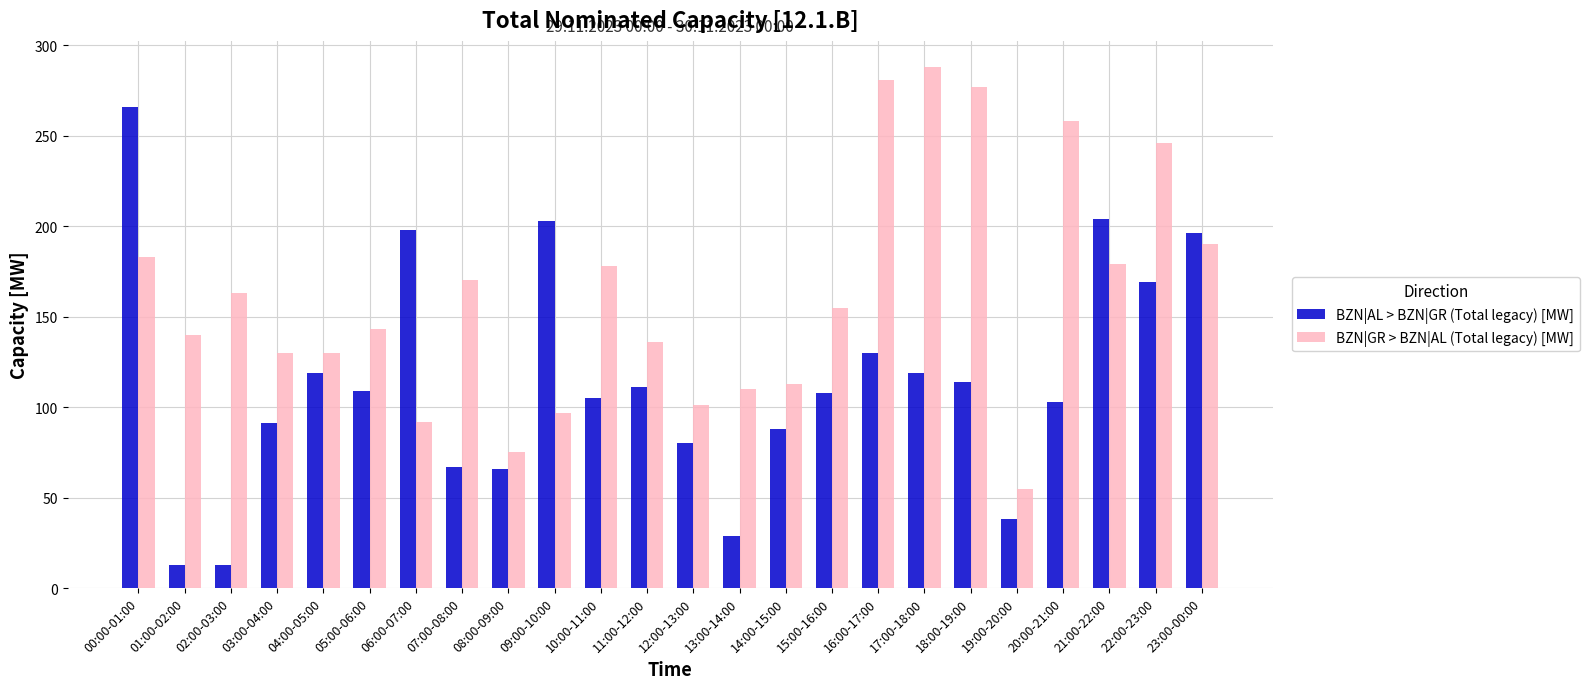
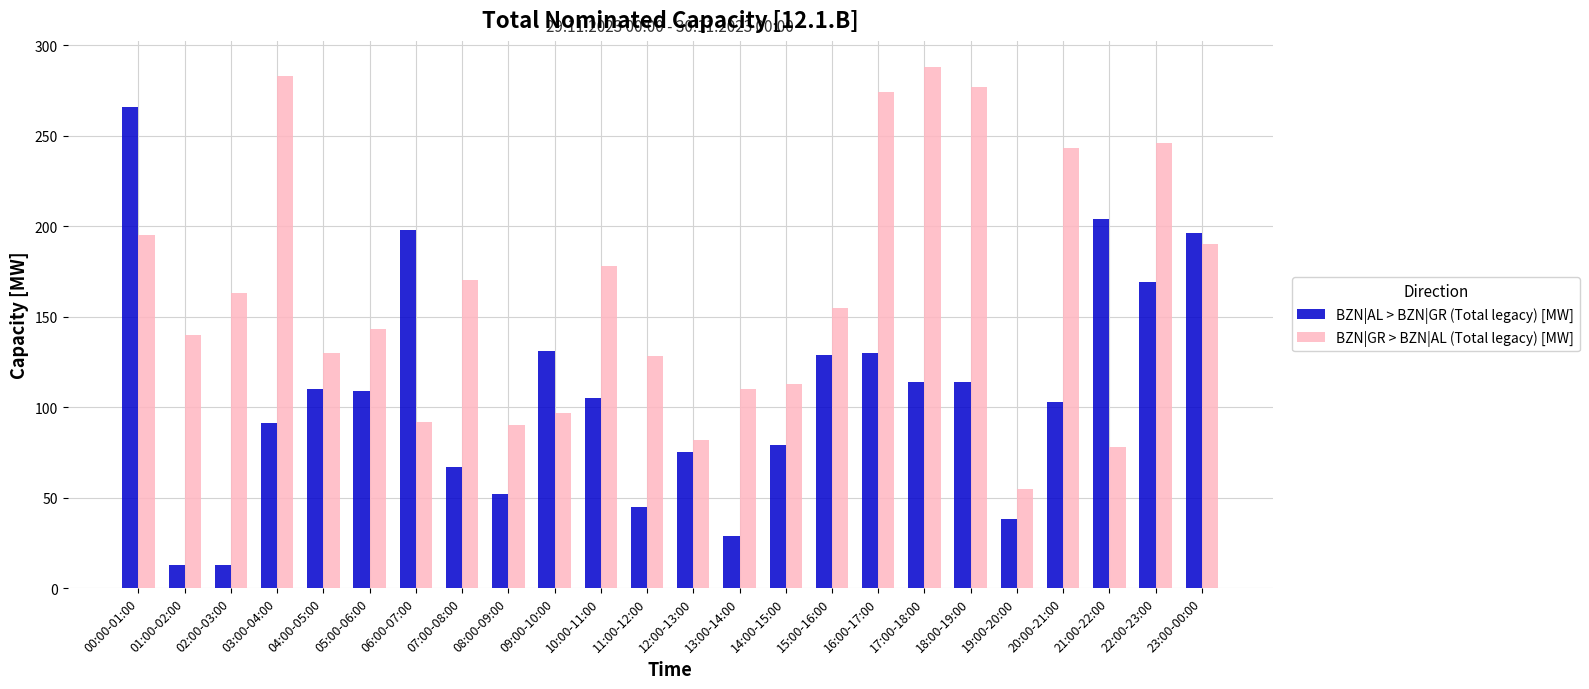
BZN|GR > BZN|AL (Total legacy) [MW], 00:00-01:00: 183 -> 195
BZN|GR > BZN|AL (Total legacy) [MW], 03:00-04:00: 130 -> 283
BZN|AL > BZN|GR (Total legacy) [MW], 04:00-05:00: 119 -> 110
BZN|AL > BZN|GR (Total legacy) [MW], 08:00-09:00: 66 -> 52
BZN|GR > BZN|AL (Total legacy) [MW], 08:00-09:00: 75 -> 90
BZN|AL > BZN|GR (Total legacy) [MW], 09:00-10:00: 203 -> 131
BZN|AL > BZN|GR (Total legacy) [MW], 11:00-12:00: 111 -> 45
BZN|GR > BZN|AL (Total legacy) [MW], 11:00-12:00: 136 -> 128
BZN|AL > BZN|GR (Total legacy) [MW], 12:00-13:00: 80 -> 75
BZN|GR > BZN|AL (Total legacy) [MW], 12:00-13:00: 101 -> 82
BZN|AL > BZN|GR (Total legacy) [MW], 14:00-15:00: 88 -> 79
BZN|AL > BZN|GR (Total legacy) [MW], 15:00-16:00: 108 -> 129
BZN|GR > BZN|AL (Total legacy) [MW], 16:00-17:00: 281 -> 274
BZN|AL > BZN|GR (Total legacy) [MW], 17:00-18:00: 119 -> 114
BZN|GR > BZN|AL (Total legacy) [MW], 20:00-21:00: 258 -> 243
BZN|GR > BZN|AL (Total legacy) [MW], 21:00-22:00: 179 -> 78
